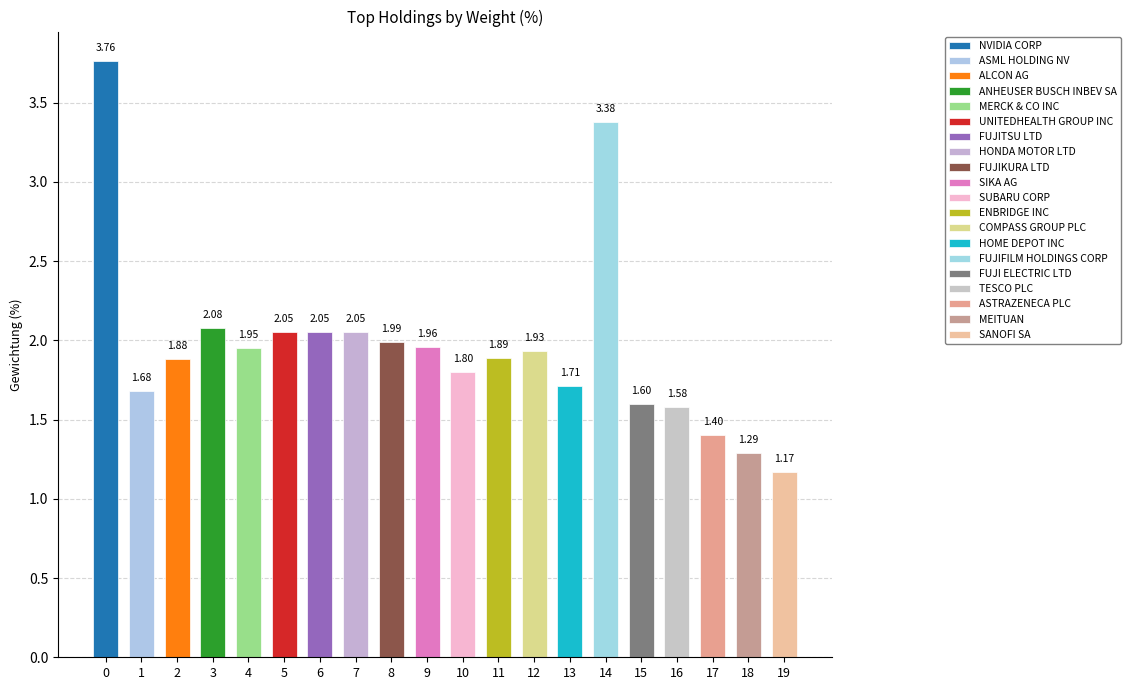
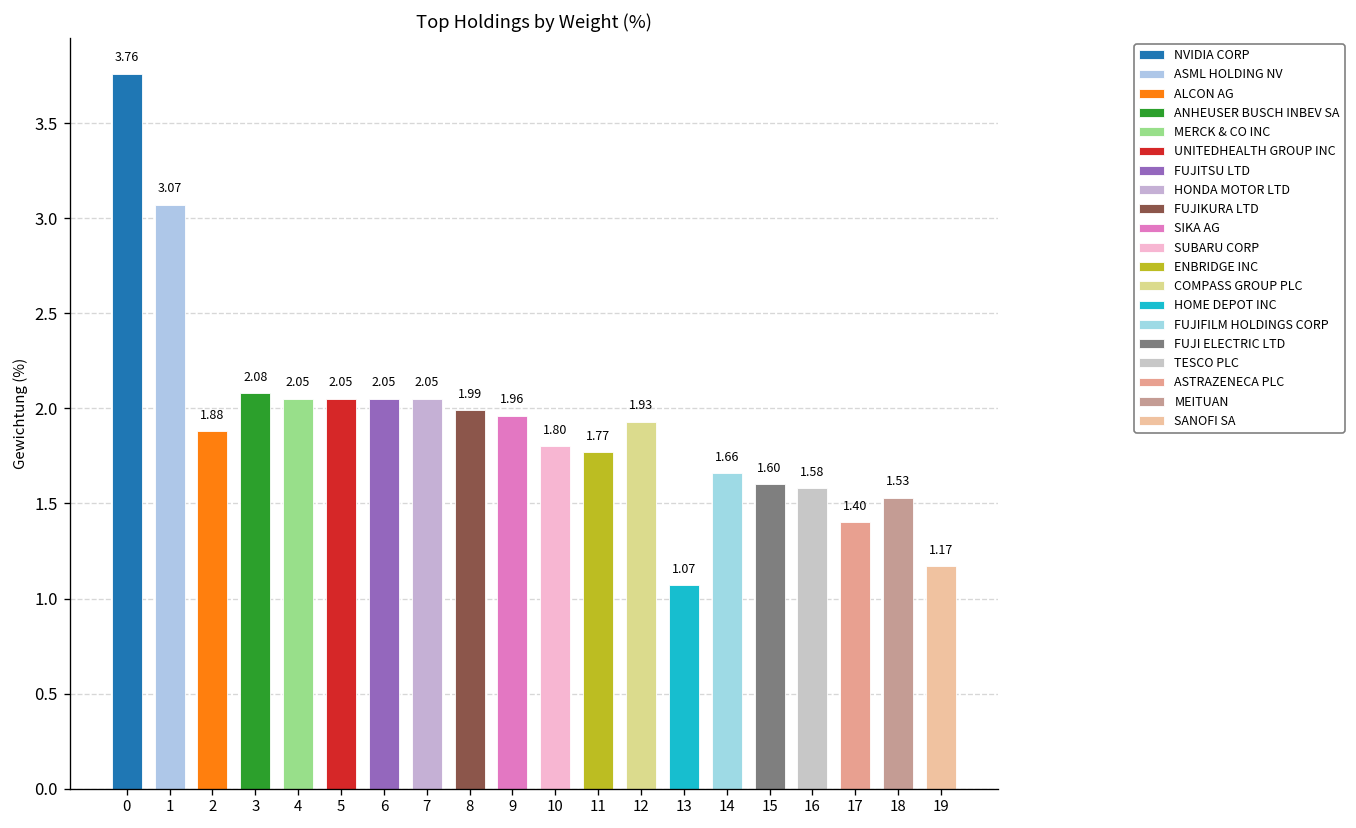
1: 1.68 -> 3.07
4: 1.95 -> 2.05
11: 1.89 -> 1.77
13: 1.71 -> 1.07
14: 3.38 -> 1.66
18: 1.29 -> 1.53
